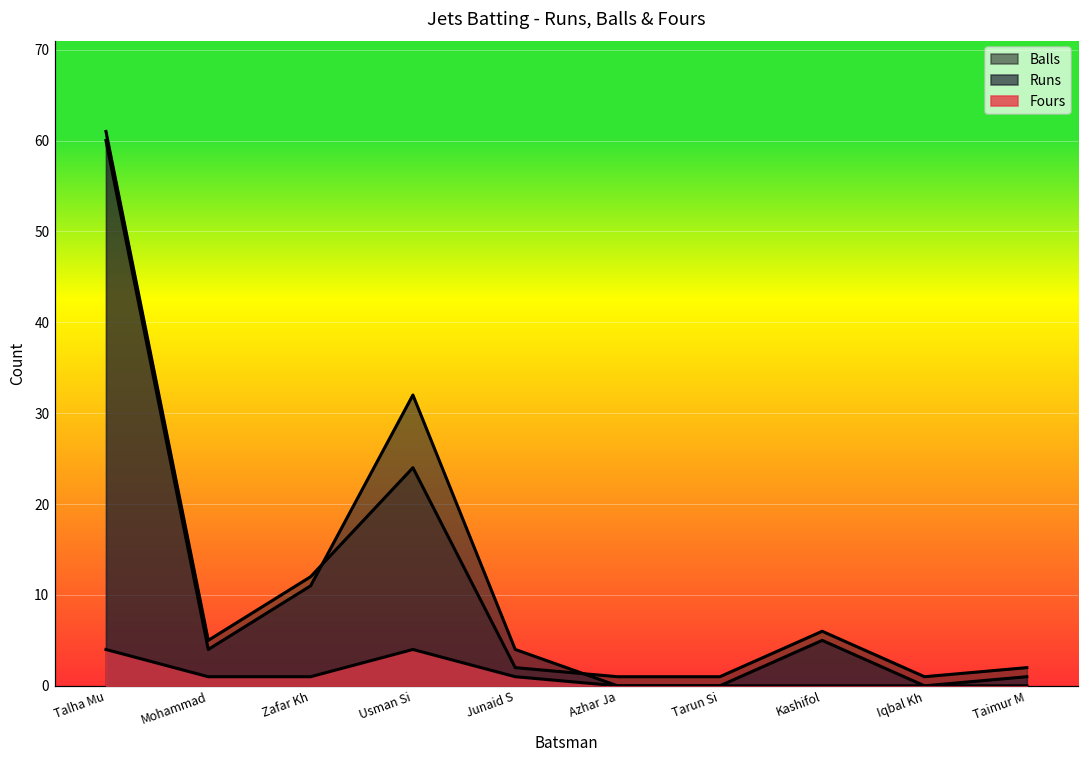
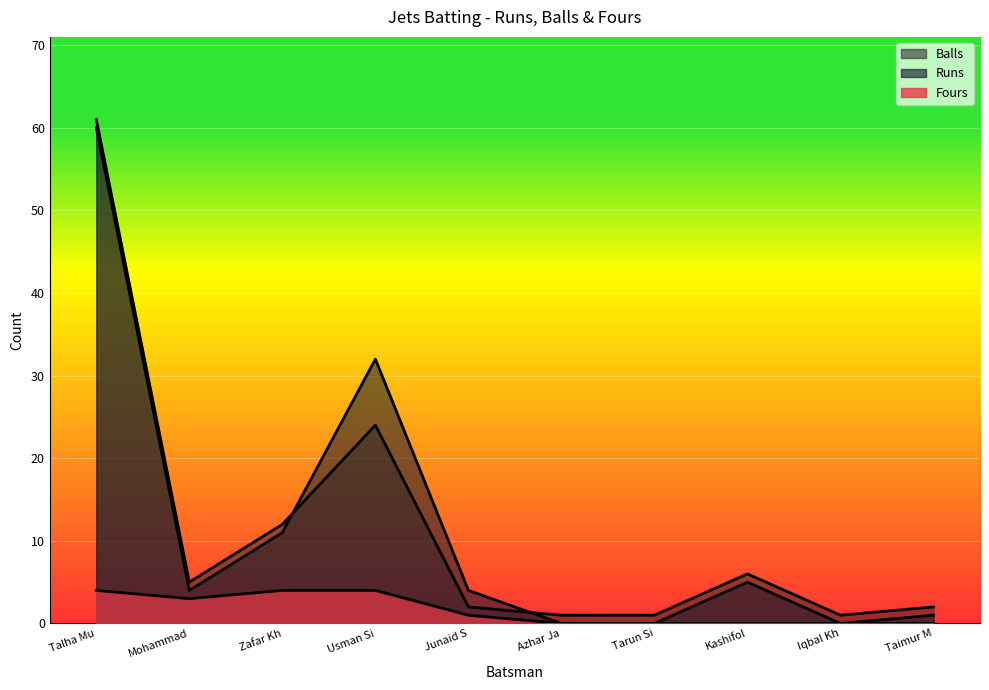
Fours, Mohammad: 1 -> 3
Fours, Zafar Kh: 1 -> 4
